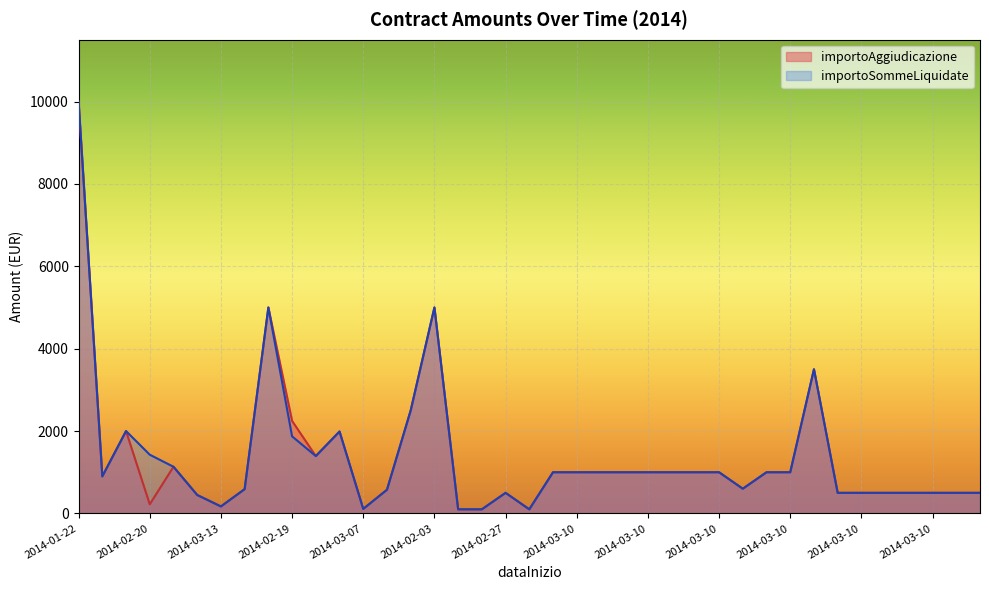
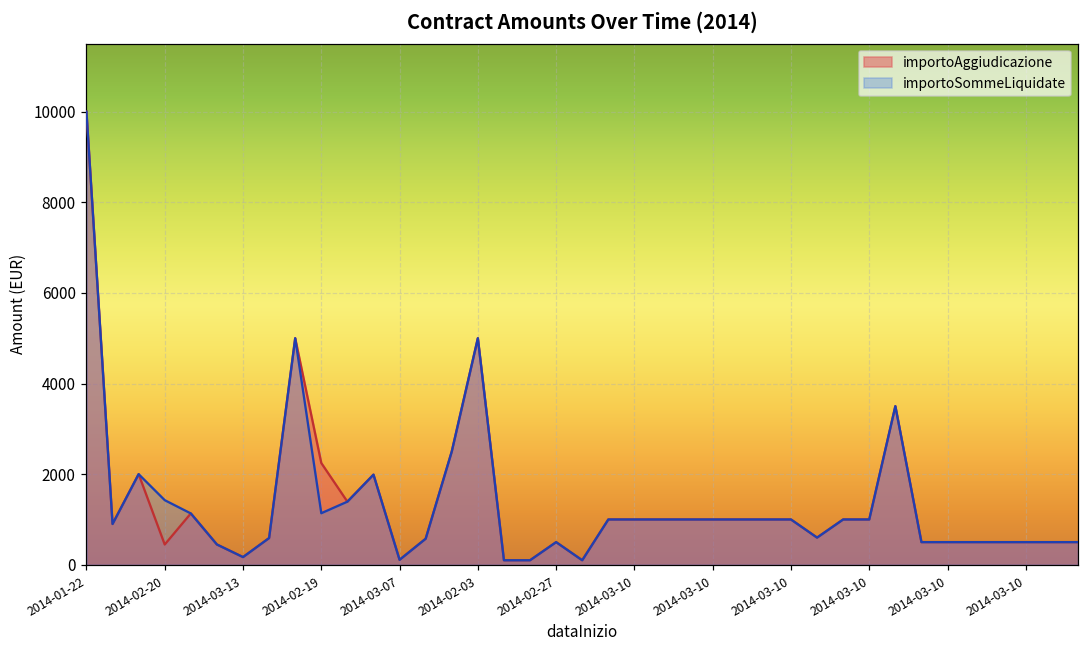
importoAggiudicazione, 2014-02-20: 200 -> 400
importoSommeLiquidate, 2014-02-19: 1900 -> 1100
